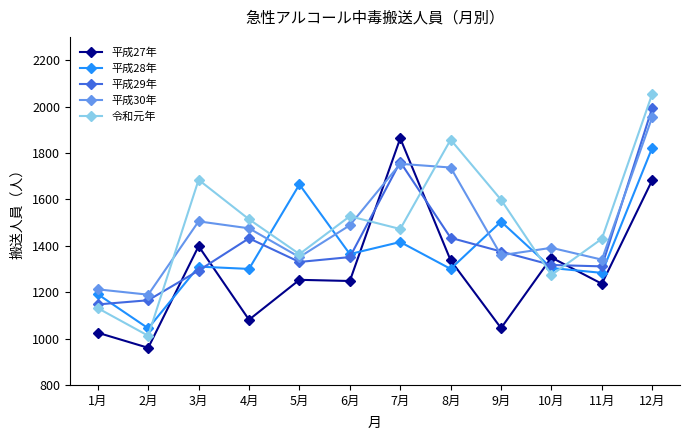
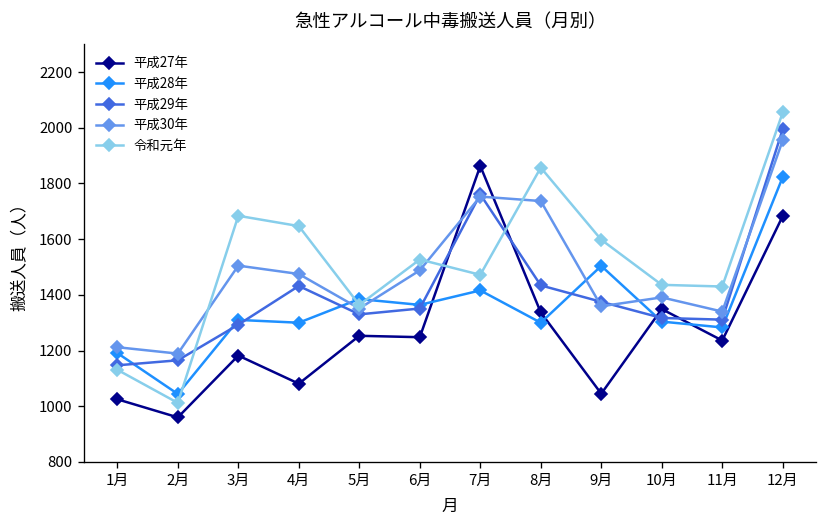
平成27年, 3月: 1400 -> 1180
令和元年, 4月: 1510 -> 1650
平成28年, 5月: 1660 -> 1390
令和元年, 10月: 1270 -> 1440
